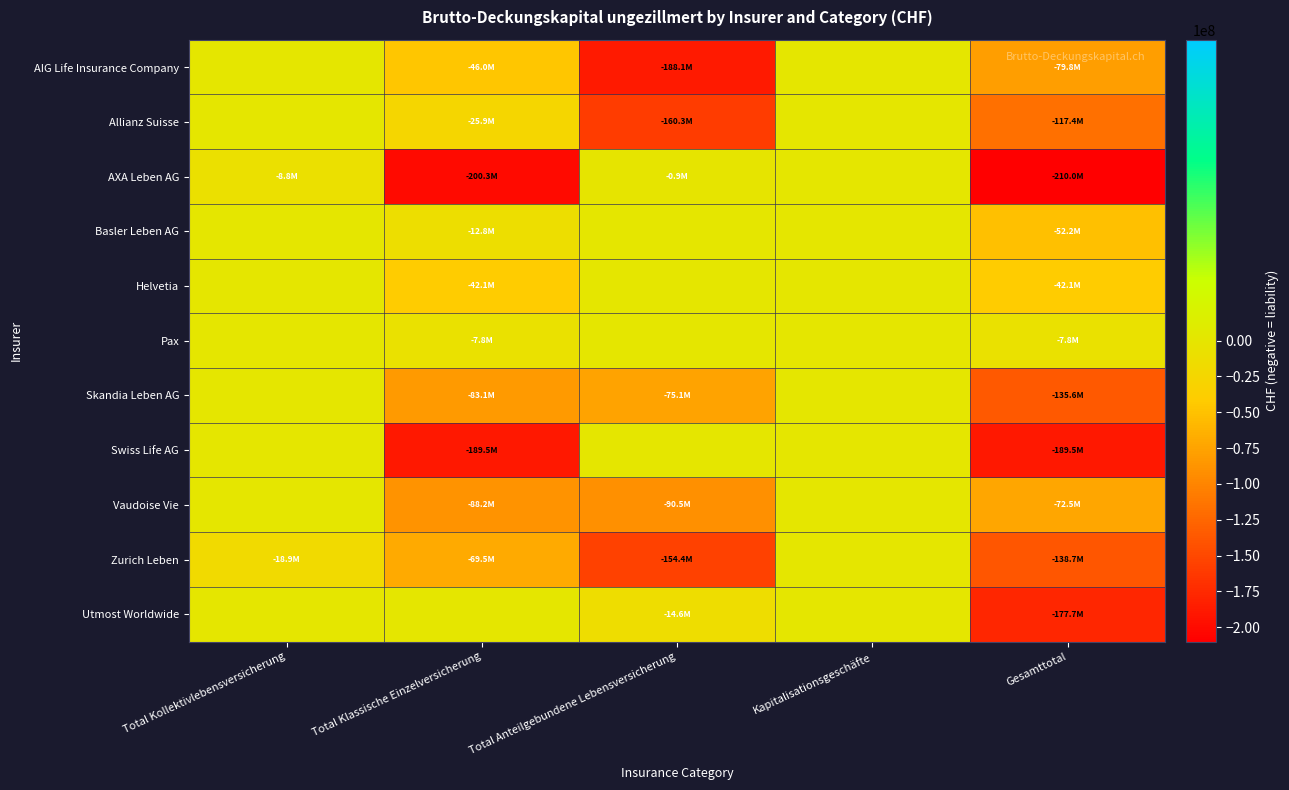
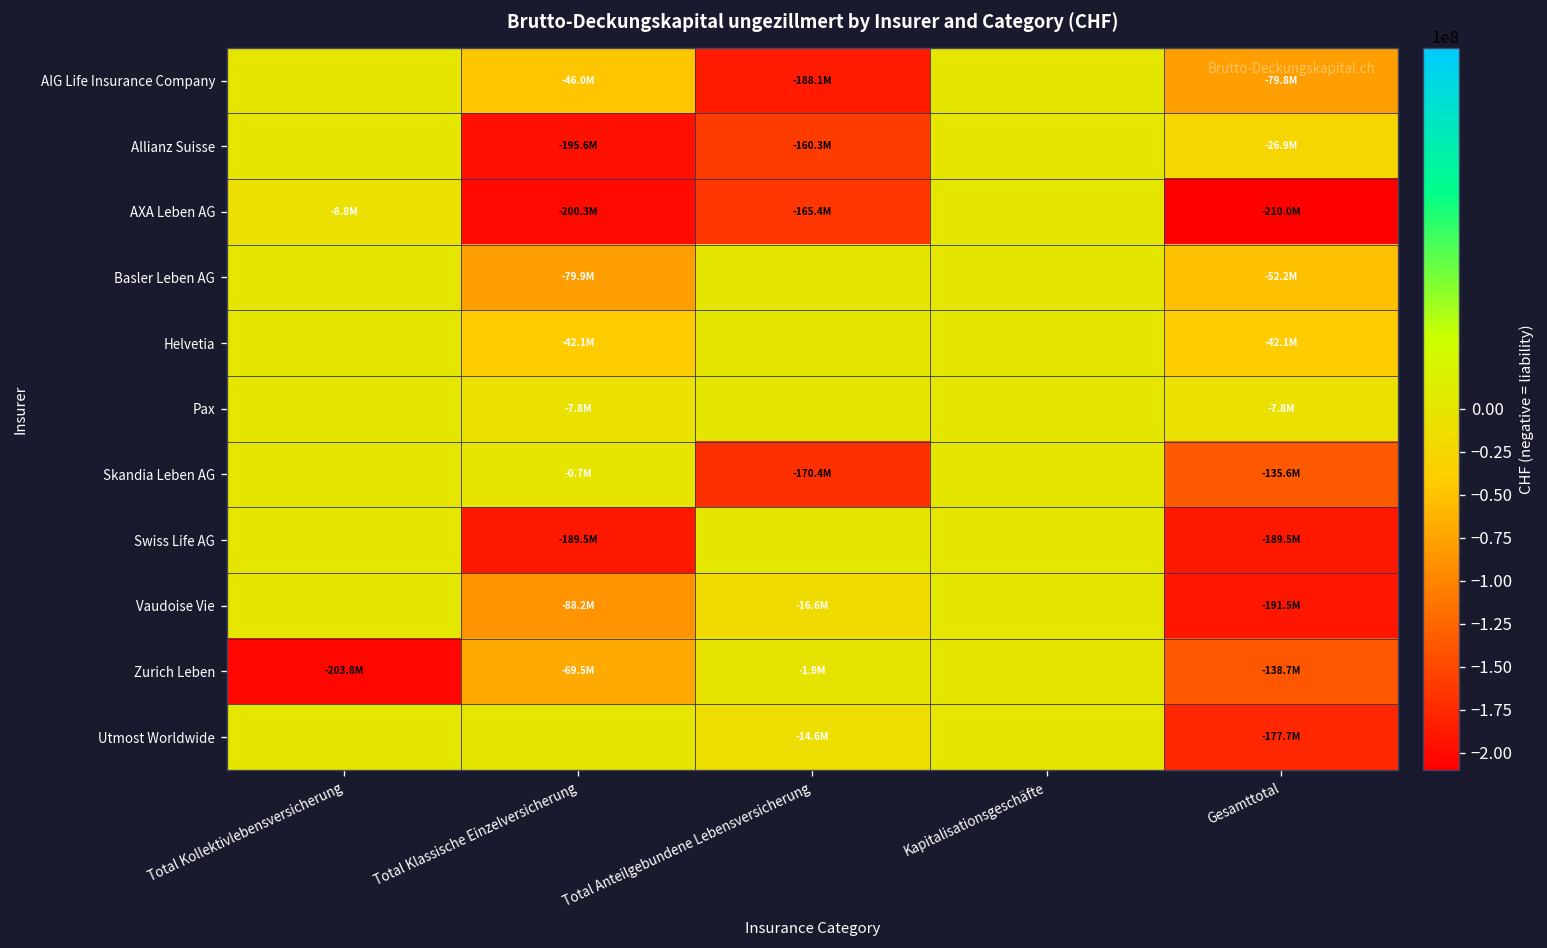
Allianz Suisse, Total Klassische Einzelversicherung: -25.9M -> -195.6M
Allianz Suisse, Gesamttotal: -117.4M -> -26.9M
AXA Leben AG, Total Anteilgebundene Lebensversicherung: -0.9M -> -165.4M
Basler Leben AG, Total Klassische Einzelversicherung: -12.8M -> -79.9M
Skandia Leben AG, Total Klassische Einzelversicherung: -83.1M -> -0.7M
Skandia Leben AG, Total Anteilgebundene Lebensversicherung: -75.1M -> -170.4M
Vaudoise Vie, Total Anteilgebundene Lebensversicherung: -90.5M -> -16.6M
Vaudoise Vie, Gesamttotal: -72.5M -> -191.5M
Zurich Leben, Total Kollektivlebensversicherung: -18.9M -> -203.8M
Zurich Leben, Total Anteilgebundene Lebensversicherung: -154.4M -> -1.9M
